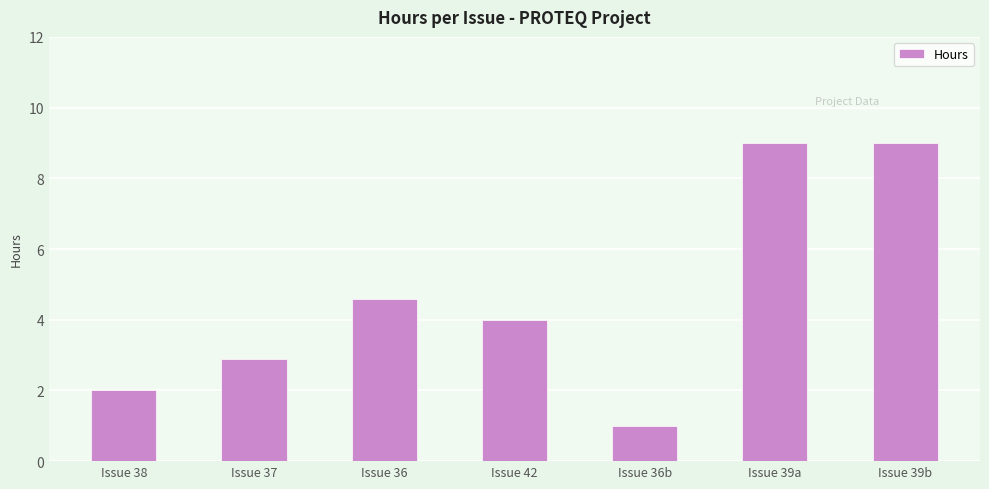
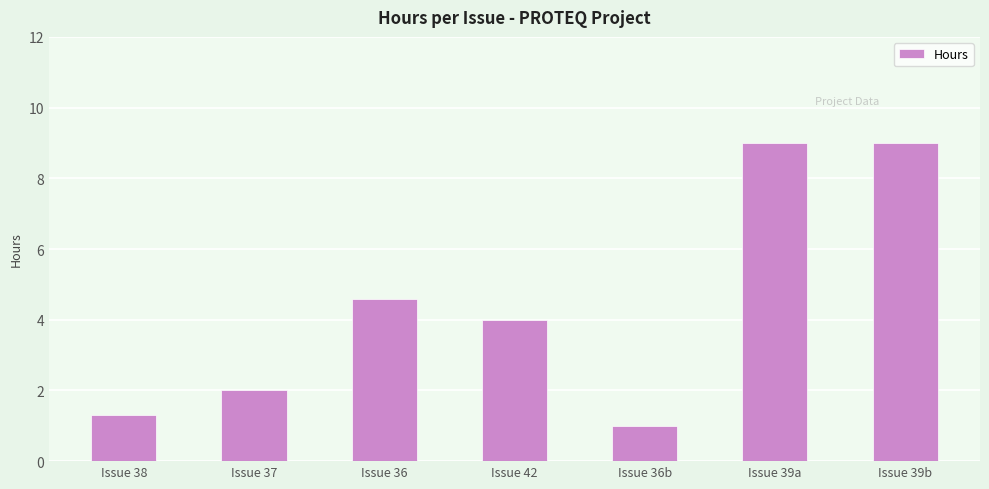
Issue 38: 2.0 -> 1.3
Issue 37: 2.9 -> 2.0
